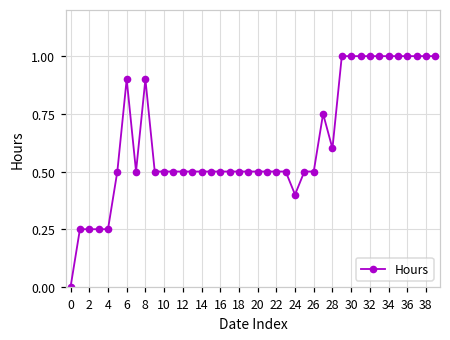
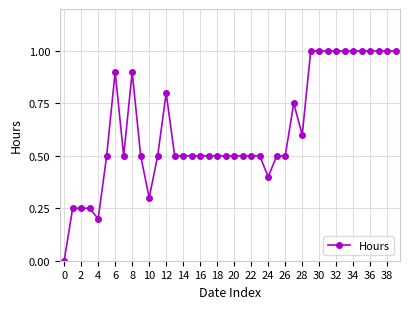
4: 0.25 -> 0.20
10: 0.5 -> 0.3
12: 0.5 -> 0.8
